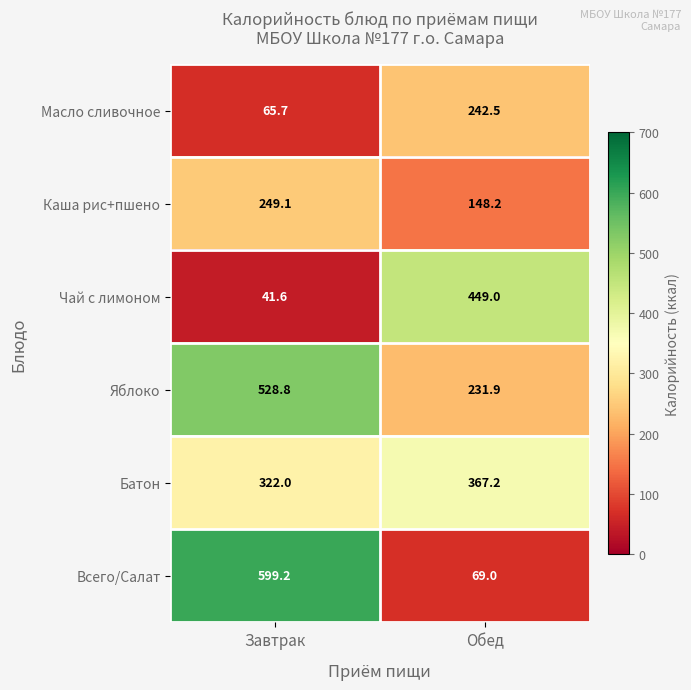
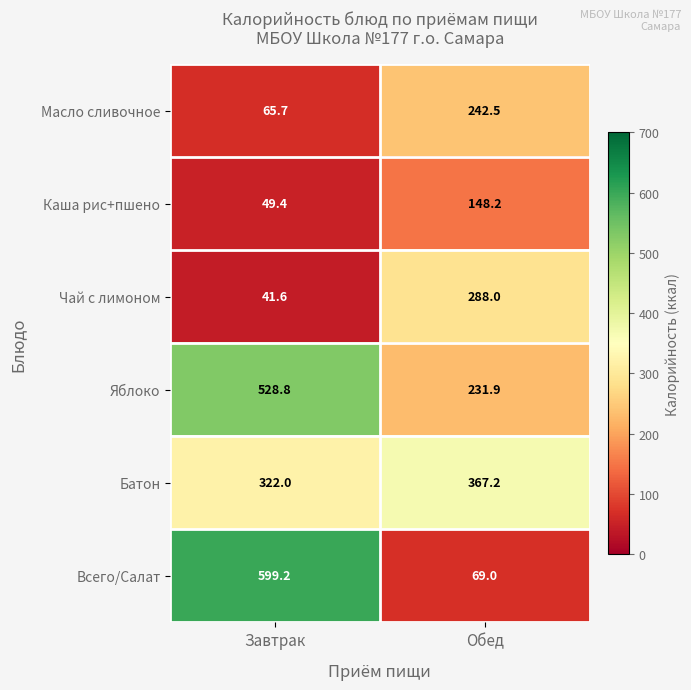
Каша рис+пшено, Завтрак: 249.1 -> 49.4
Чай с лимоном, Обед: 449.0 -> 288.0
